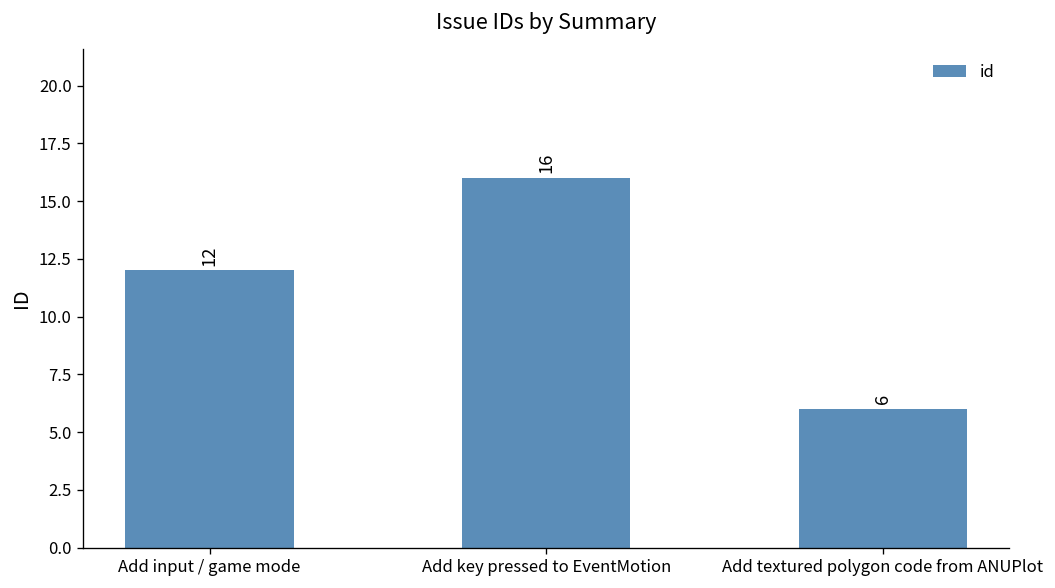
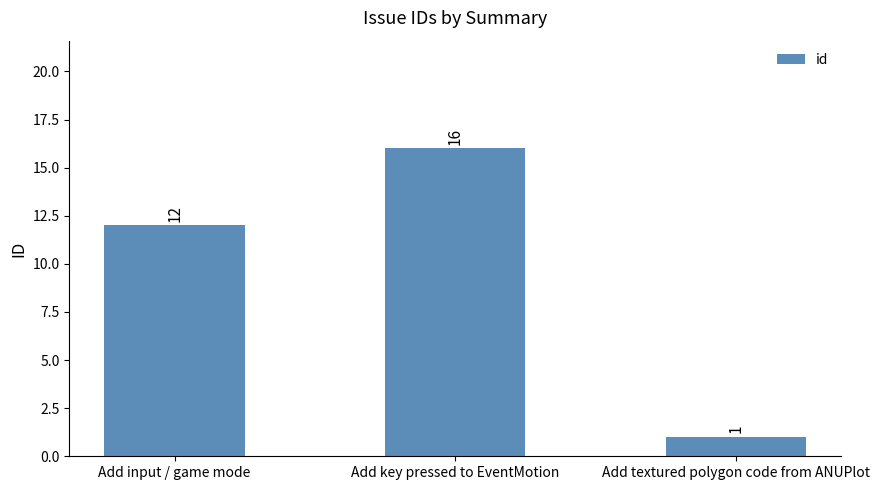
Add textured polygon code from ANUPlot: 6 -> 1
